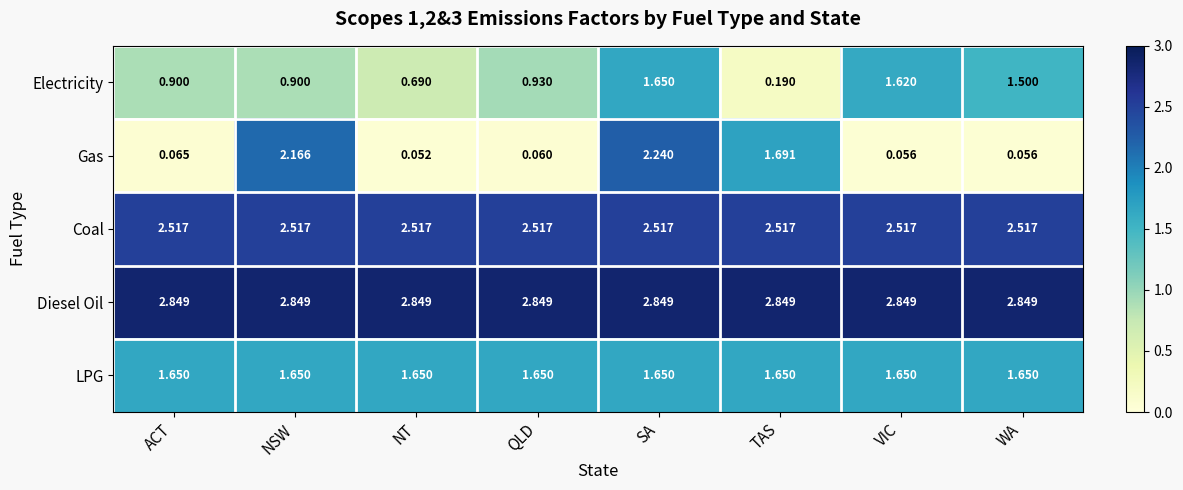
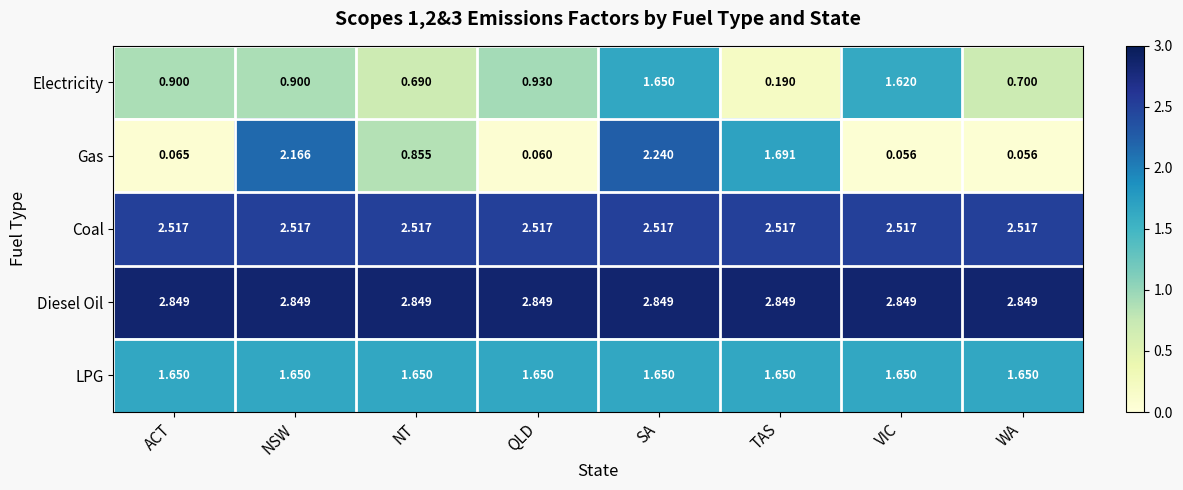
Electricity, WA: 1.500 -> 0.700
Gas, NT: 0.052 -> 0.855
